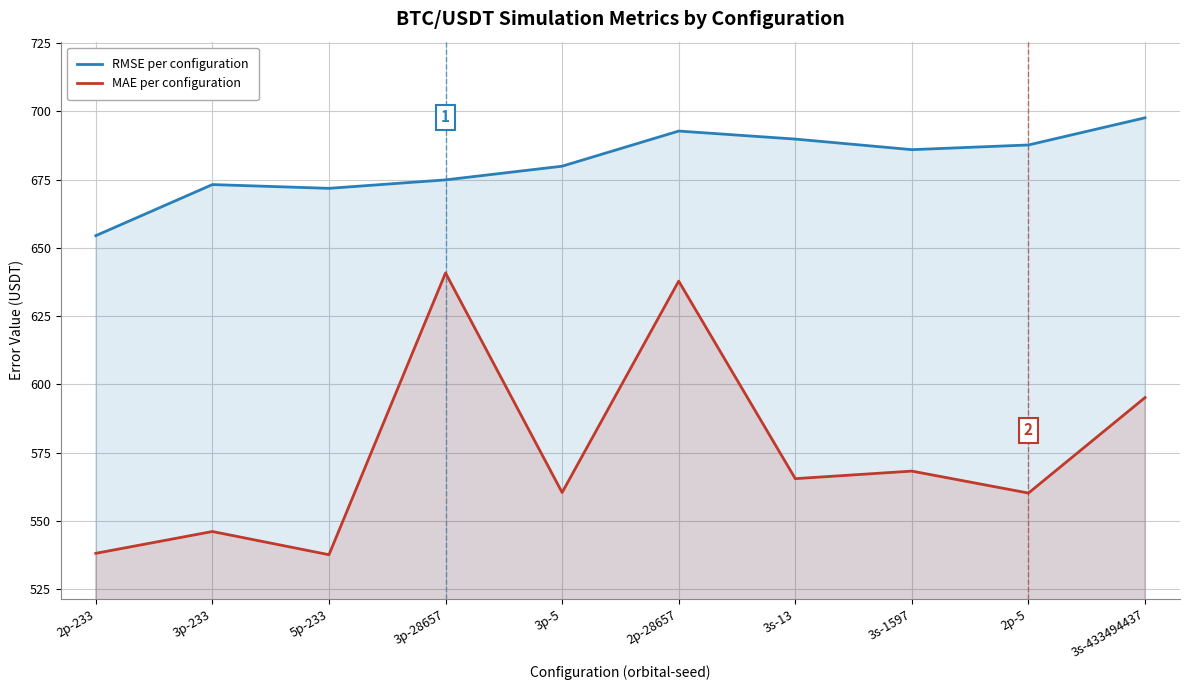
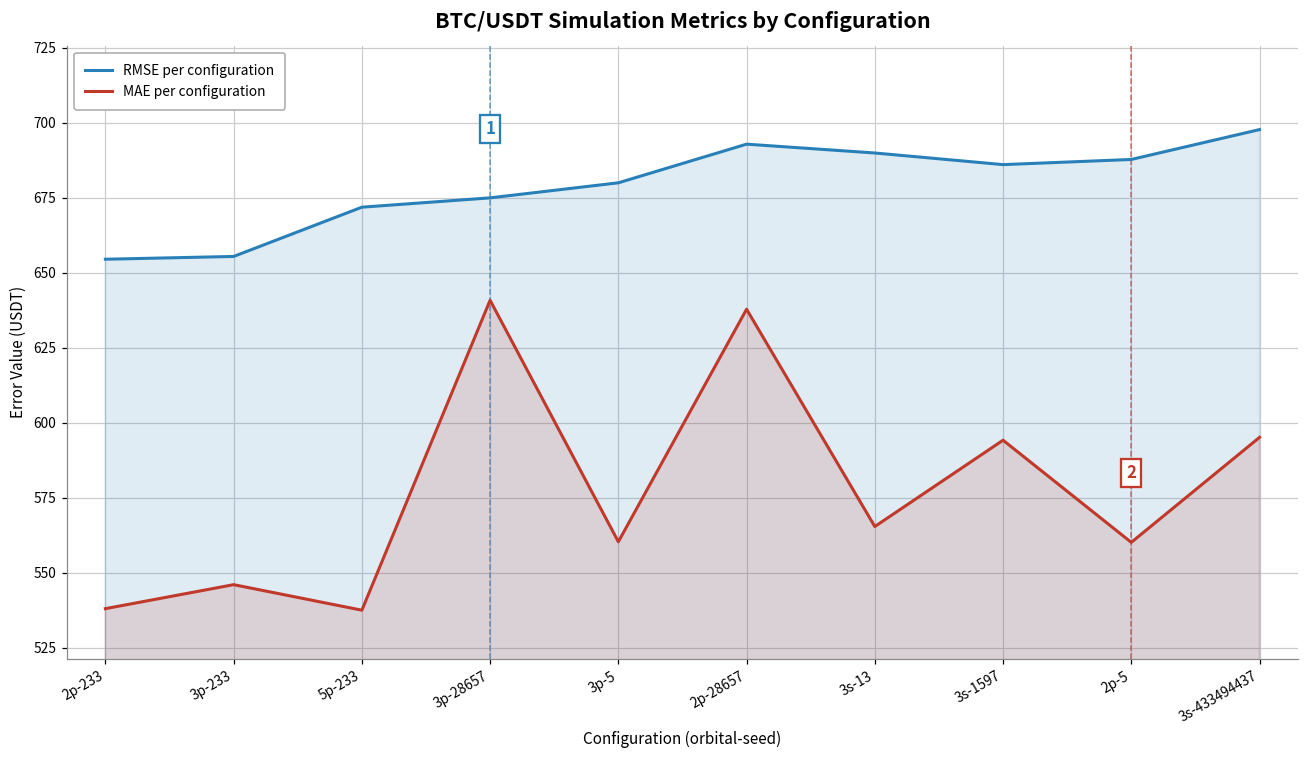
RMSE per configuration, 3p-233: 673 -> 655
MAE per configuration, 3s-1597: 568 -> 594
